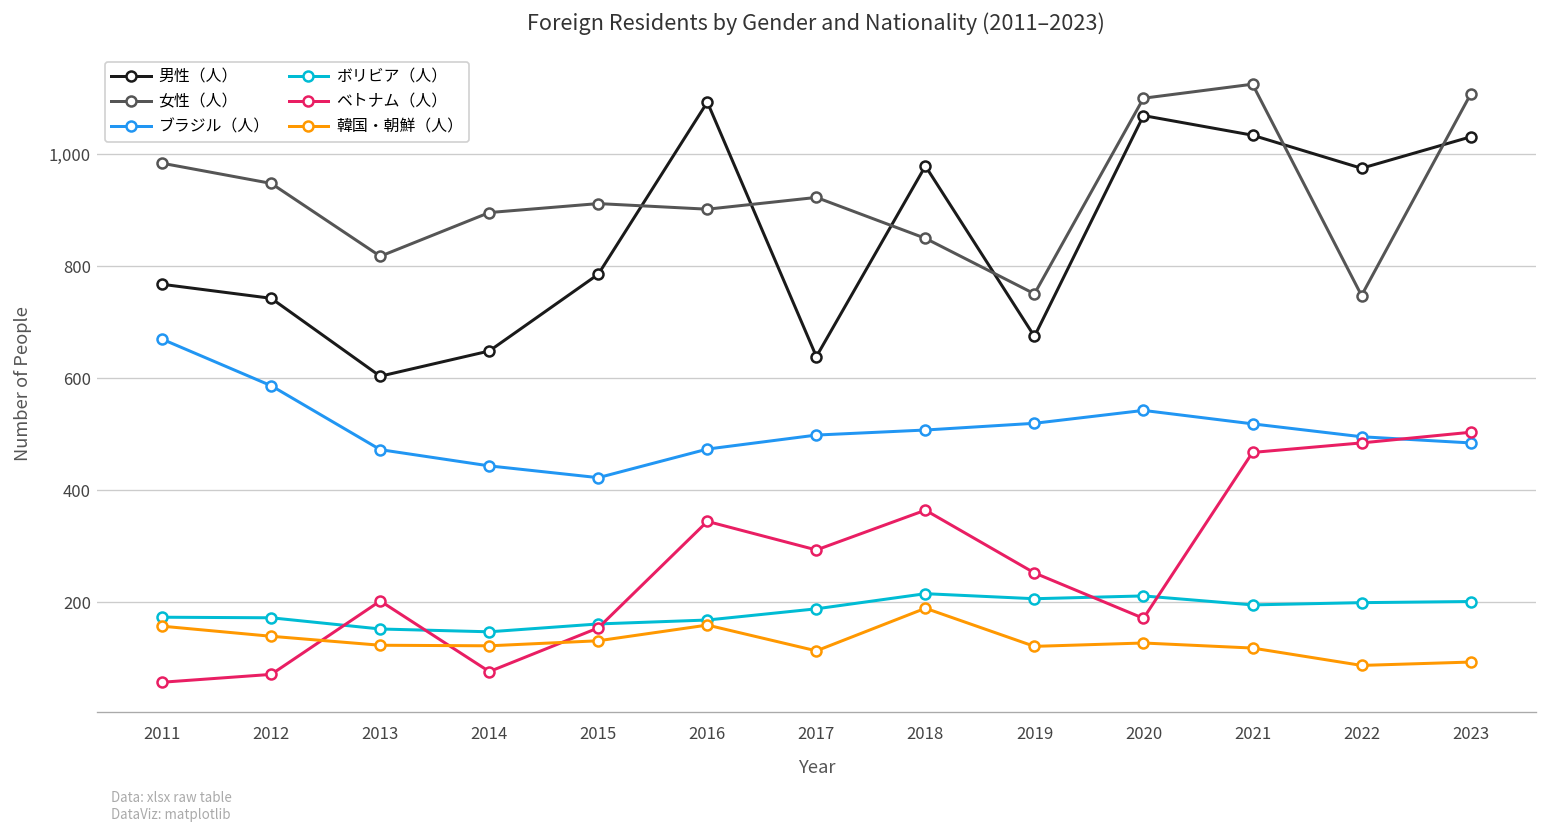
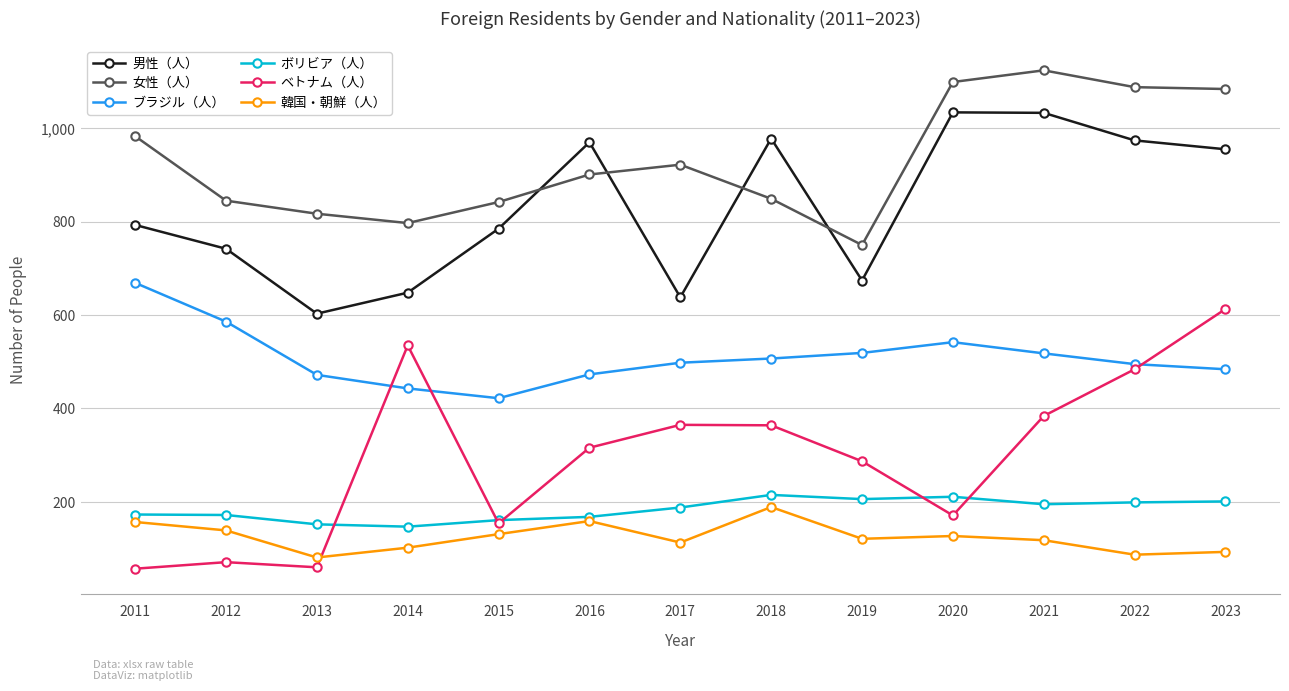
男性（人）, 2011: 770 -> 790
女性（人）, 2012: 950 -> 850
ベトナム（人）, 2013: 200 -> 60
韓国・朝鮮（人）, 2013: 120 -> 80
女性（人）, 2014: 900 -> 800
ベトナム（人）, 2014: 80 -> 540
韓国・朝鮮（人）, 2014: 120 -> 100
女性（人）, 2015: 910 -> 840
男性（人）, 2016: 1,090 -> 970
ベトナム（人）, 2016: 340 -> 320
ベトナム（人）, 2017: 290 -> 370
ベトナム（人）, 2019: 250 -> 290
男性（人）, 2020: 1,070 -> 1,030
ベトナム（人）, 2021: 470 -> 380
女性（人）, 2022: 750 -> 1,090
男性（人）, 2023: 1,030 -> 960
女性（人）, 2023: 1,110 -> 1,080
ベトナム（人）, 2023: 500 -> 610
